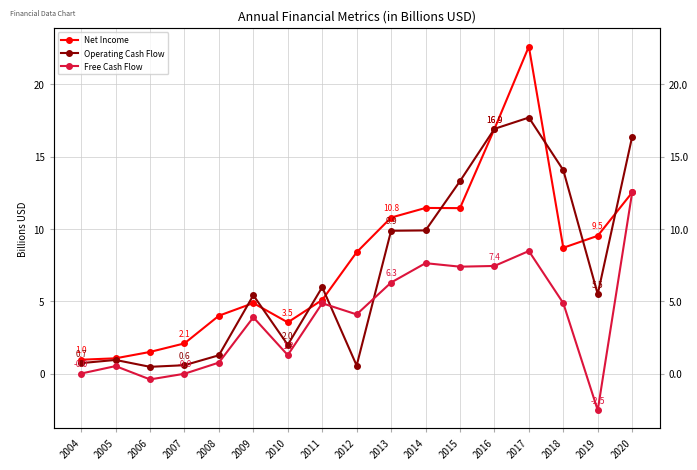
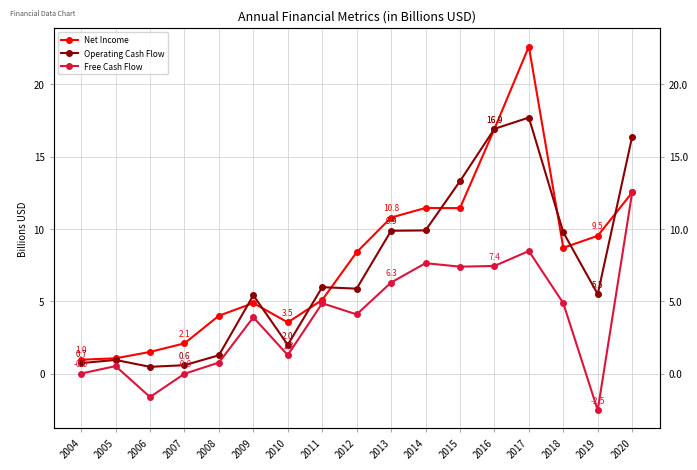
Free Cash Flow, 2006: -0.4 -> -1.6
Operating Cash Flow, 2012: 0.6 -> 5.9
Operating Cash Flow, 2018: 14.1 -> 9.8
